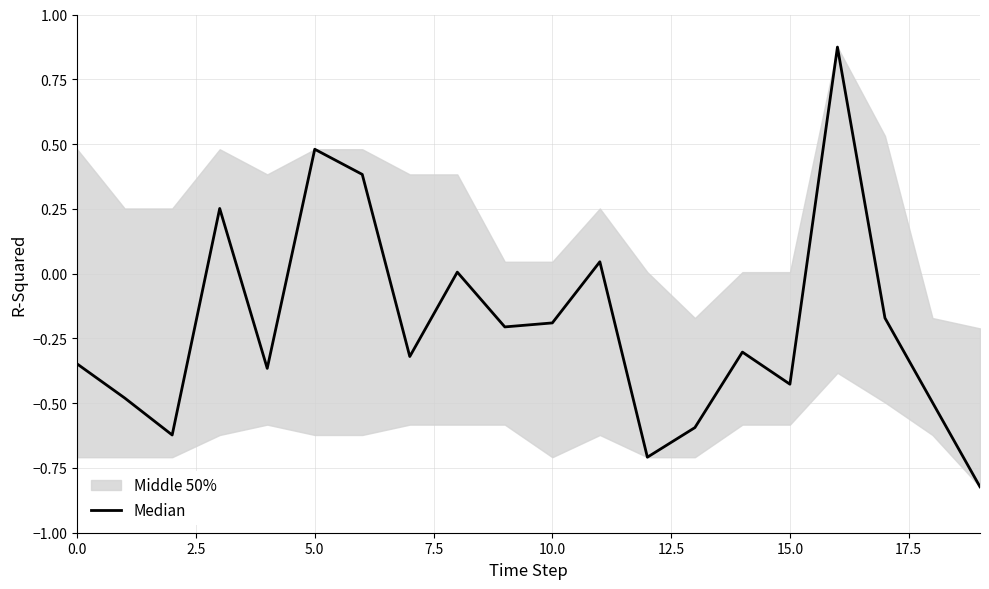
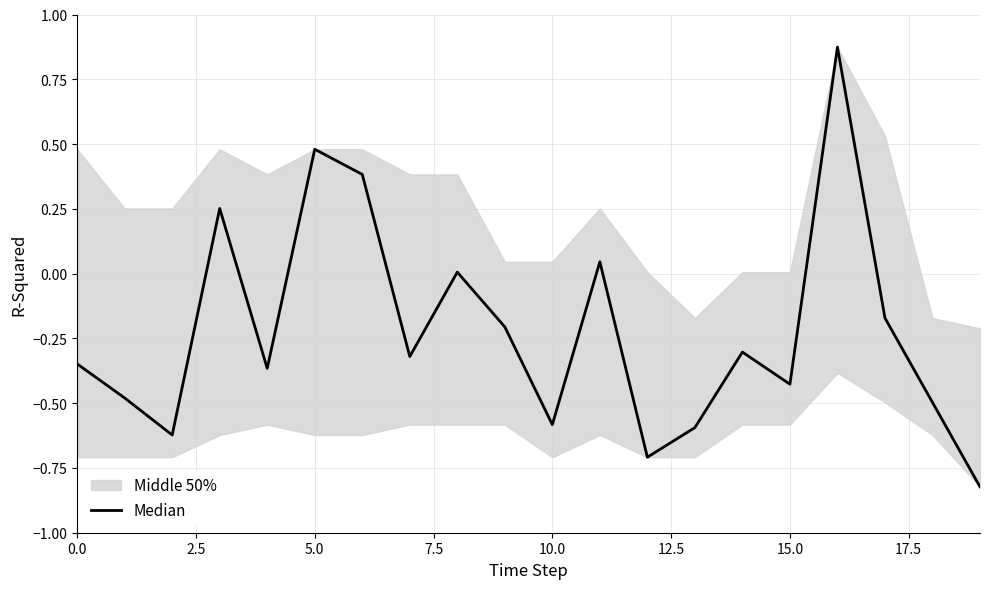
Median, 10.0: -0.19 -> -0.58
